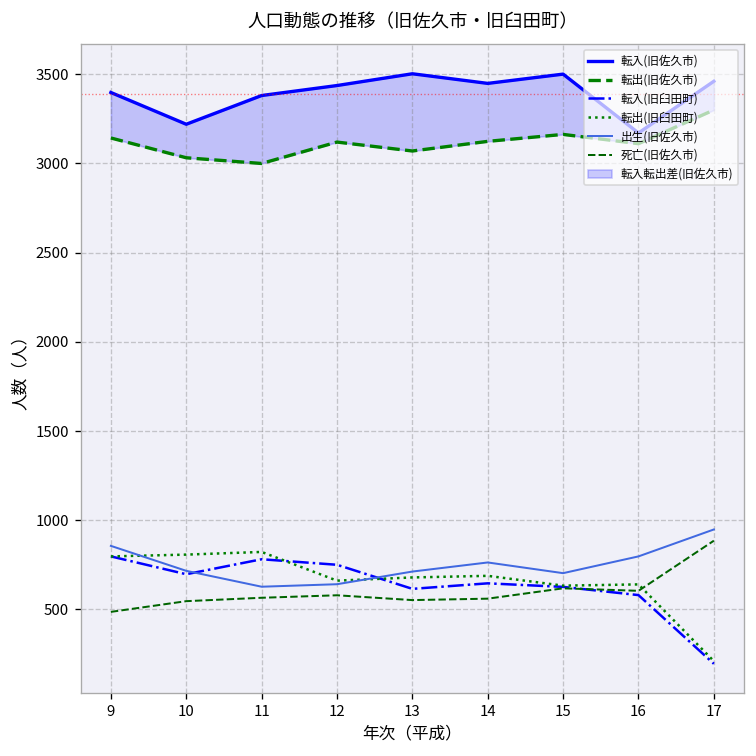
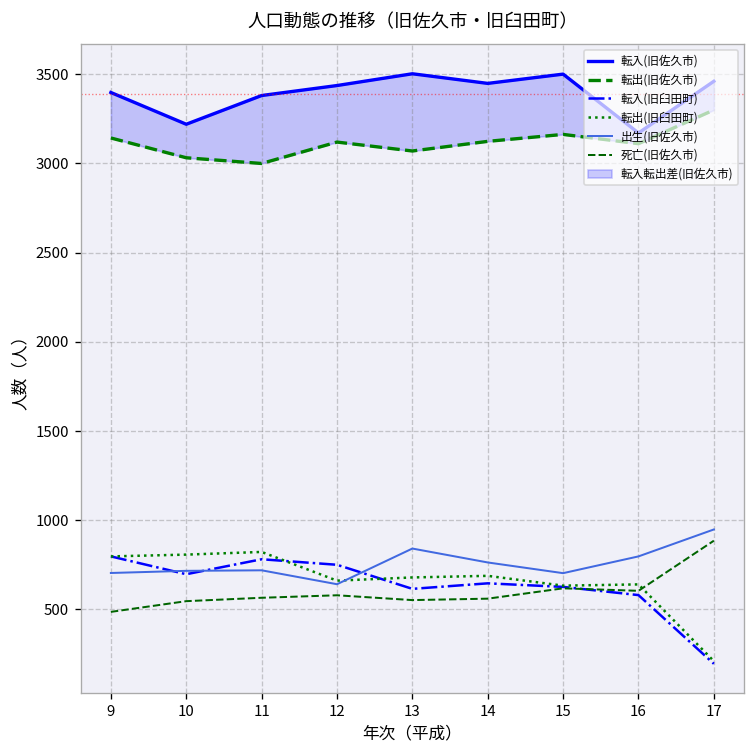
出生(旧佐久市), 9: 860 -> 700
出生(旧佐久市), 11: 630 -> 720
出生(旧佐久市), 13: 710 -> 840
